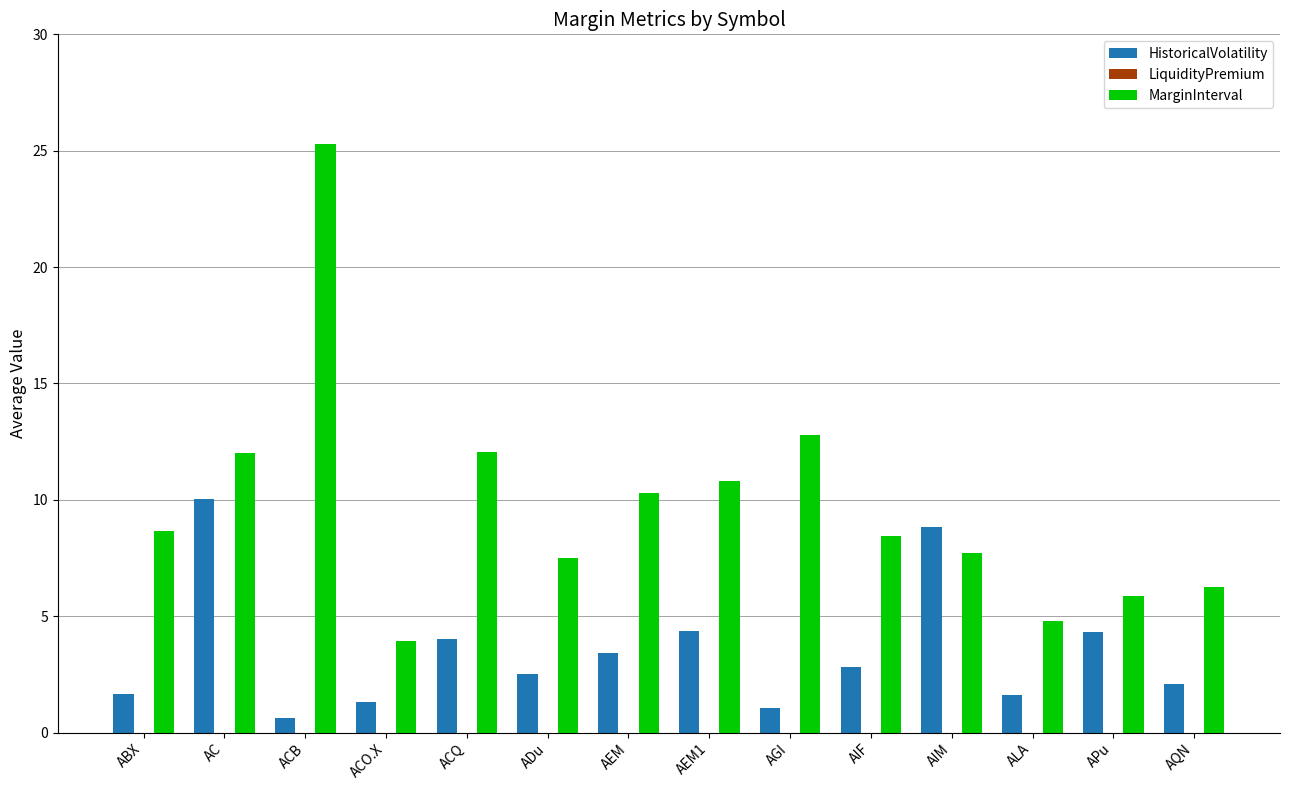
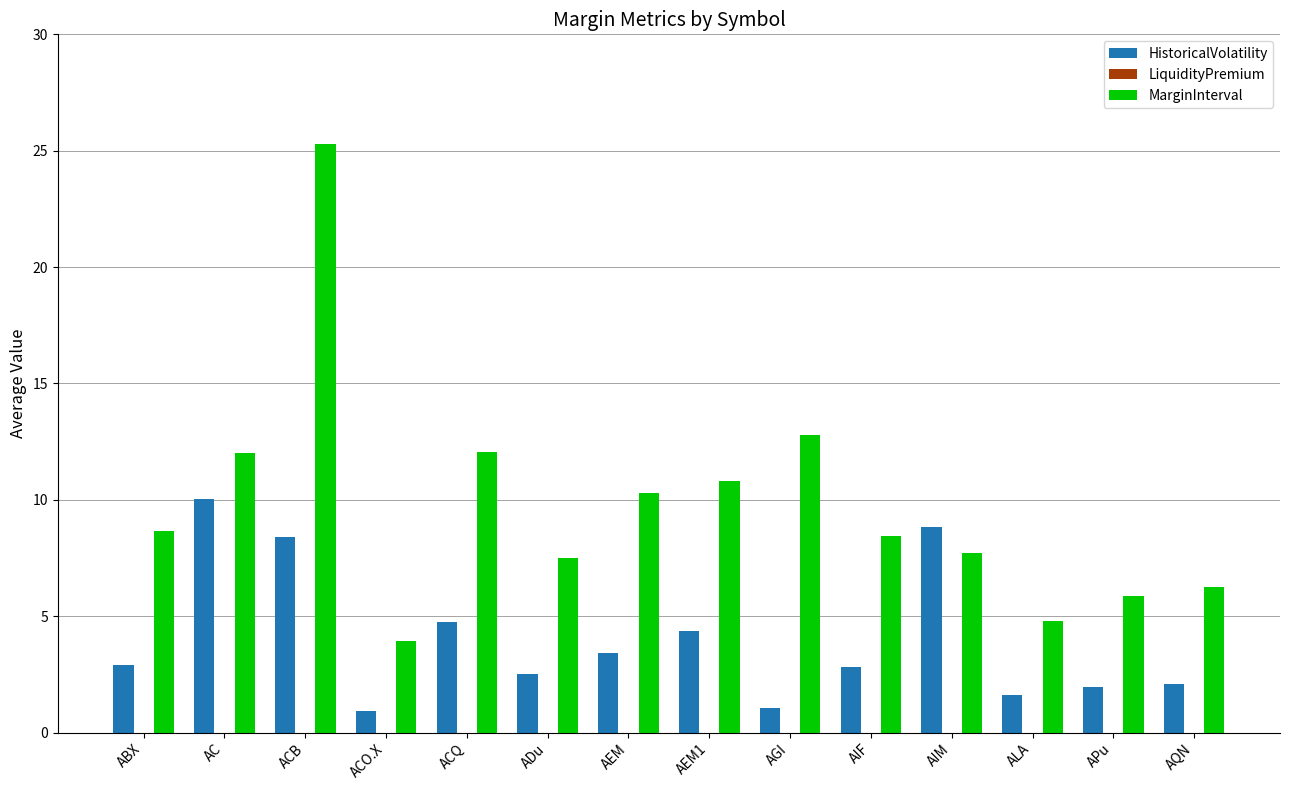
HistoricalVolatility, ABX: 1.6 -> 2.9
HistoricalVolatility, ACB: 0.6 -> 8.4
HistoricalVolatility, ACO.X: 1.3 -> 0.9
HistoricalVolatility, ACQ: 4.0 -> 4.8
HistoricalVolatility, APu: 4.3 -> 2.0
